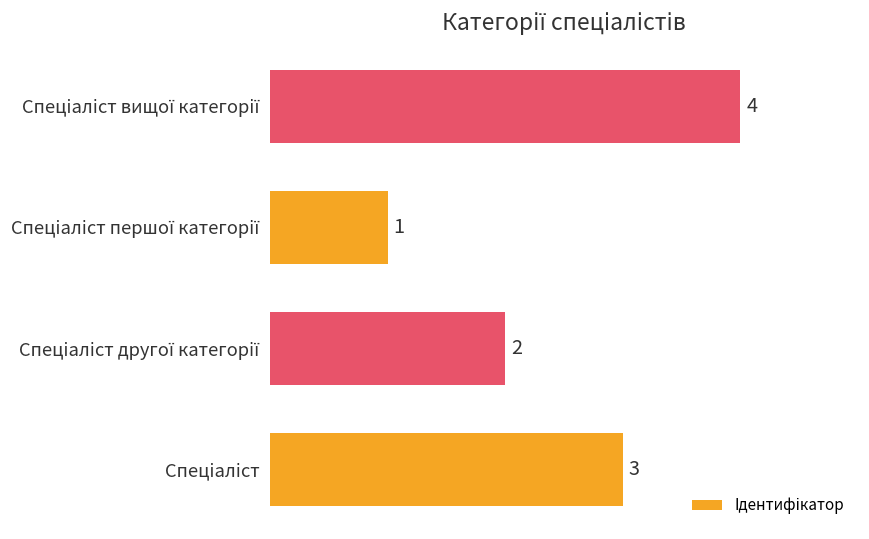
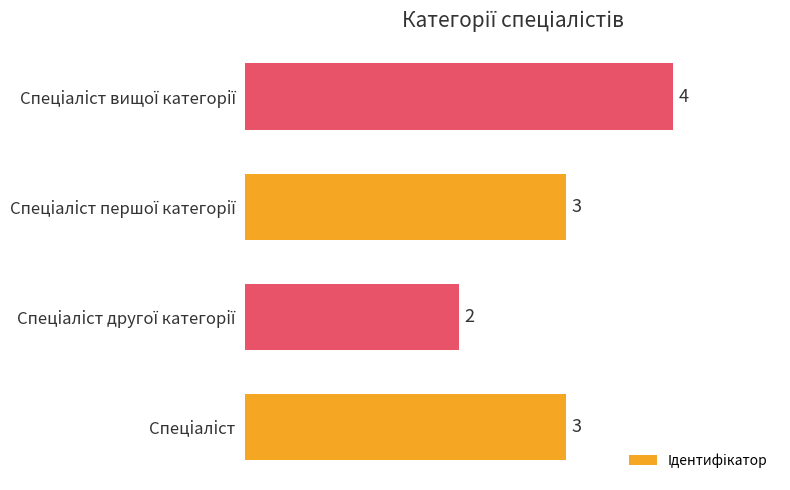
Спеціаліст першої категорії: 1 -> 3
